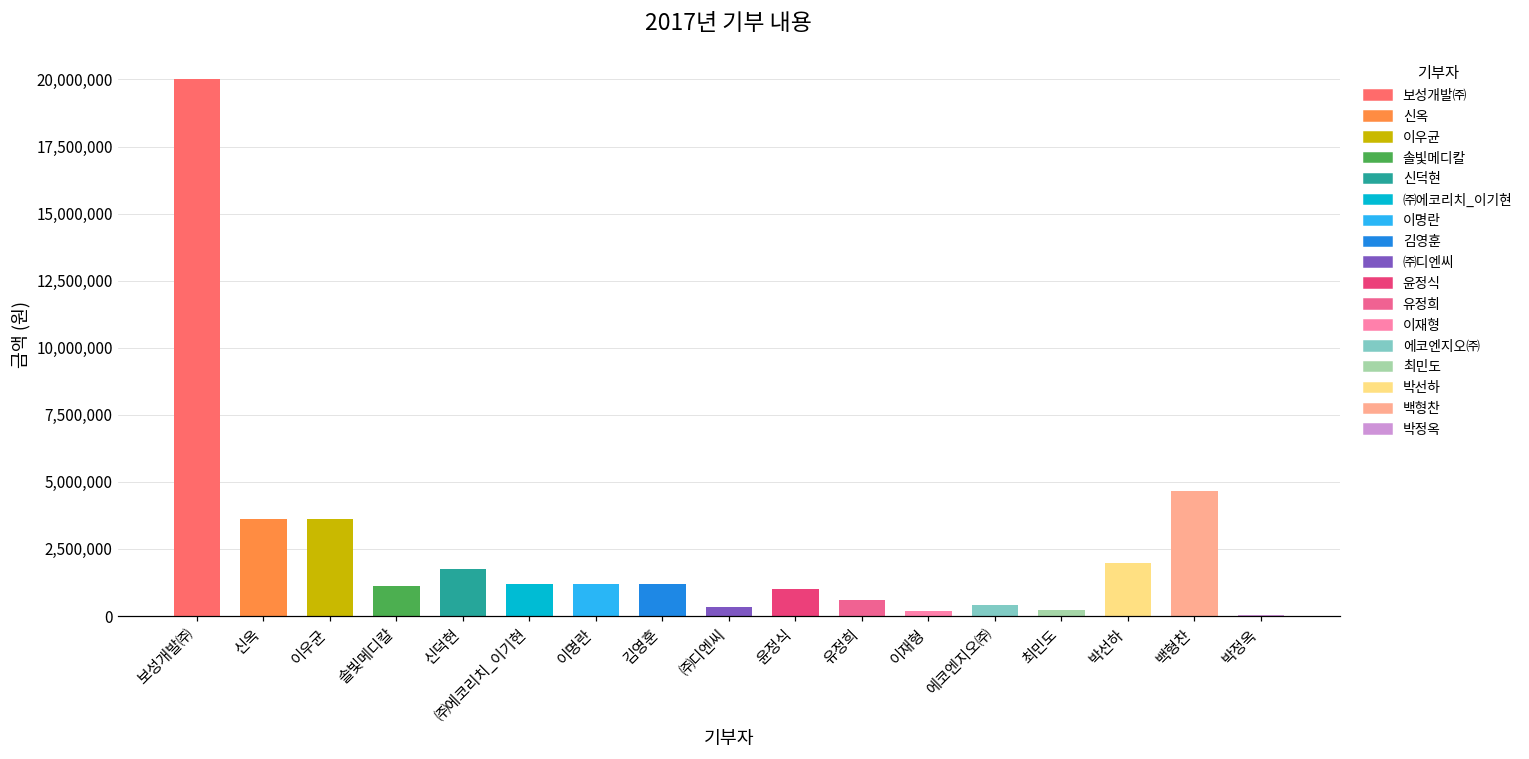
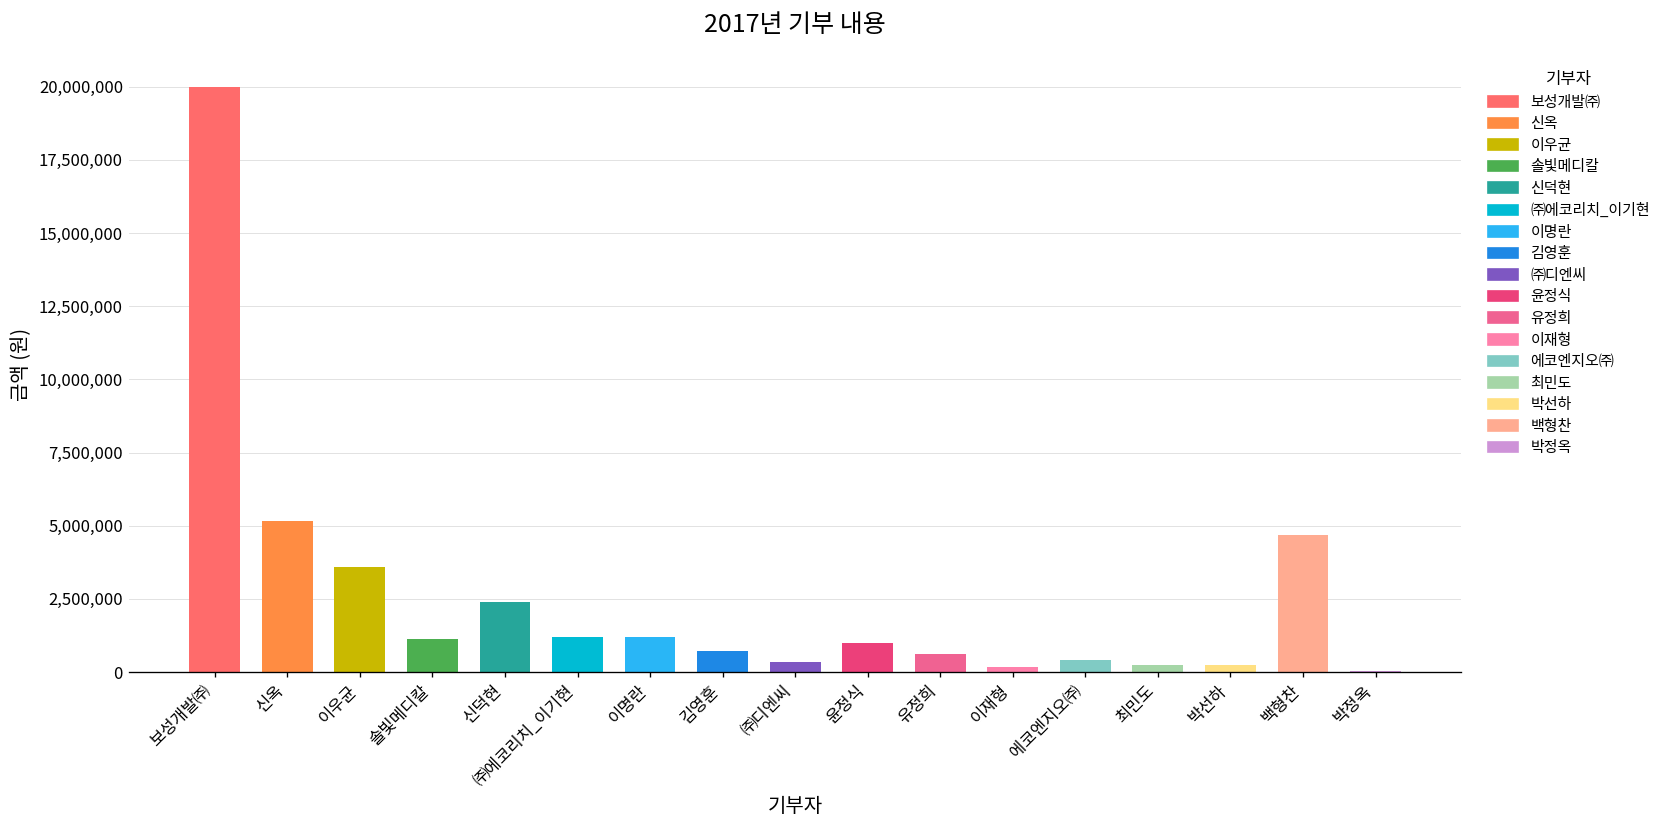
신옥: 3,600,000 -> 5,200,000
신덕현: 1,800,000 -> 2,400,000
김영훈: 1,200,000 -> 700,000
박선하: 2,000,000 -> 200,000
